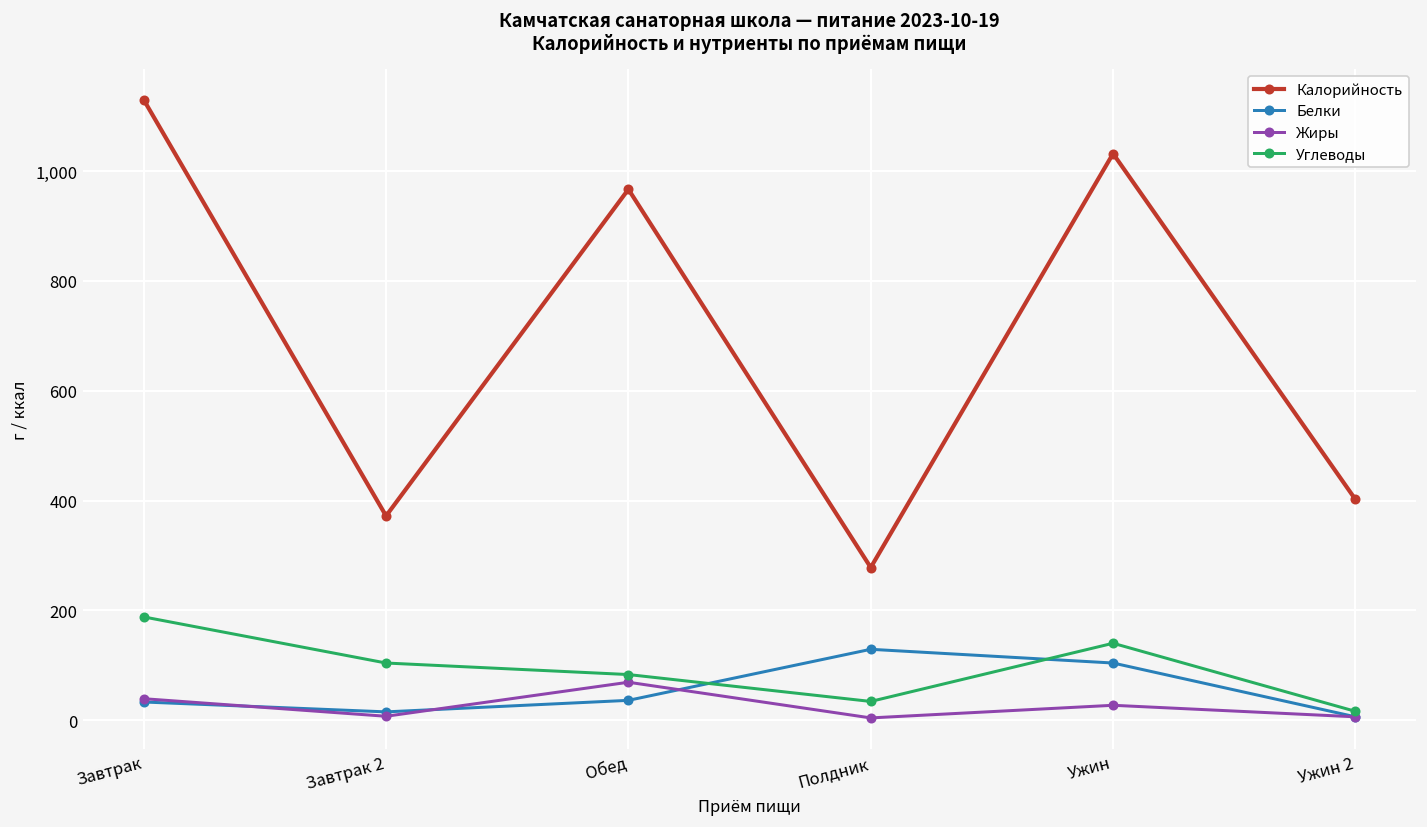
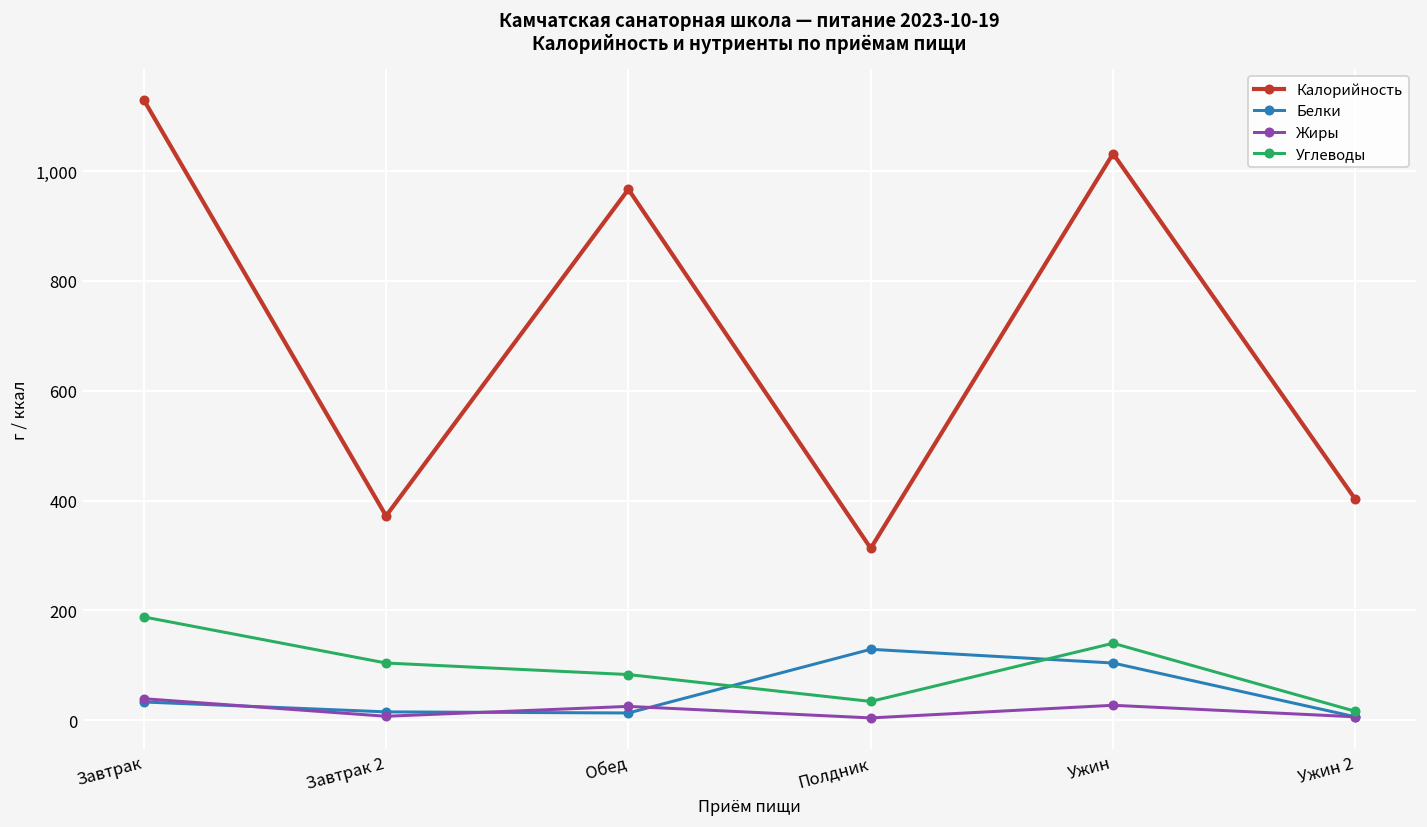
Белки, Обед: 40 -> 10
Жиры, Обед: 70 -> 30
Калорийность, Полдник: 280 -> 310
